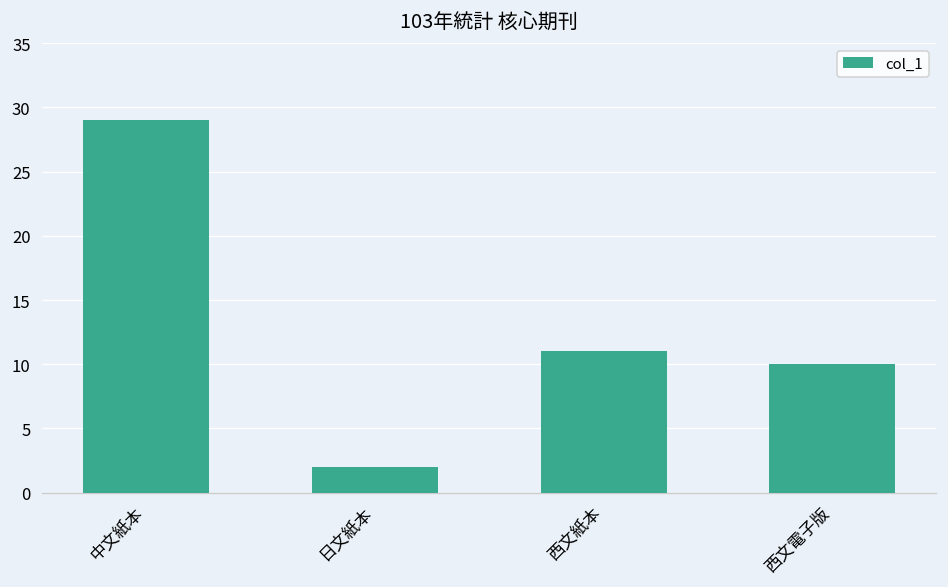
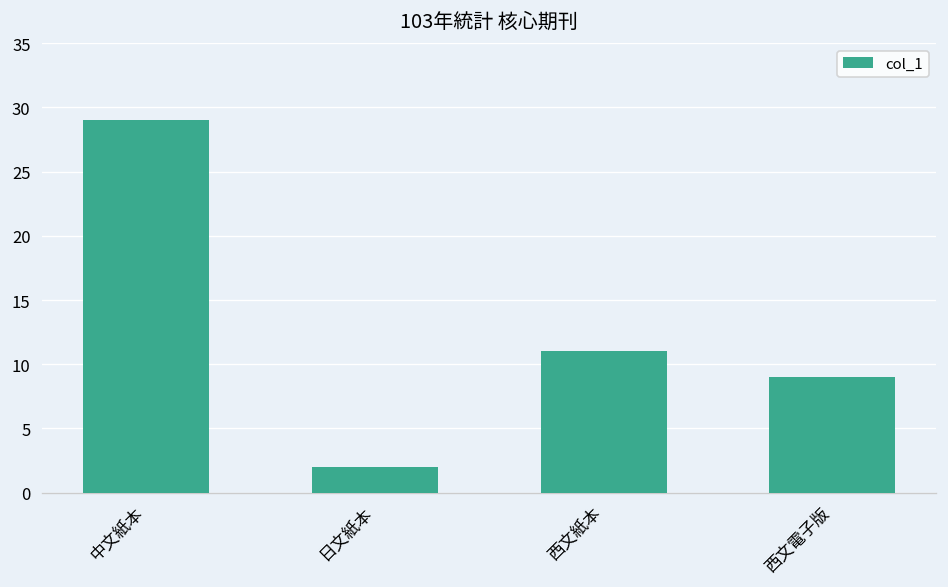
西文電子版: 10 -> 9
